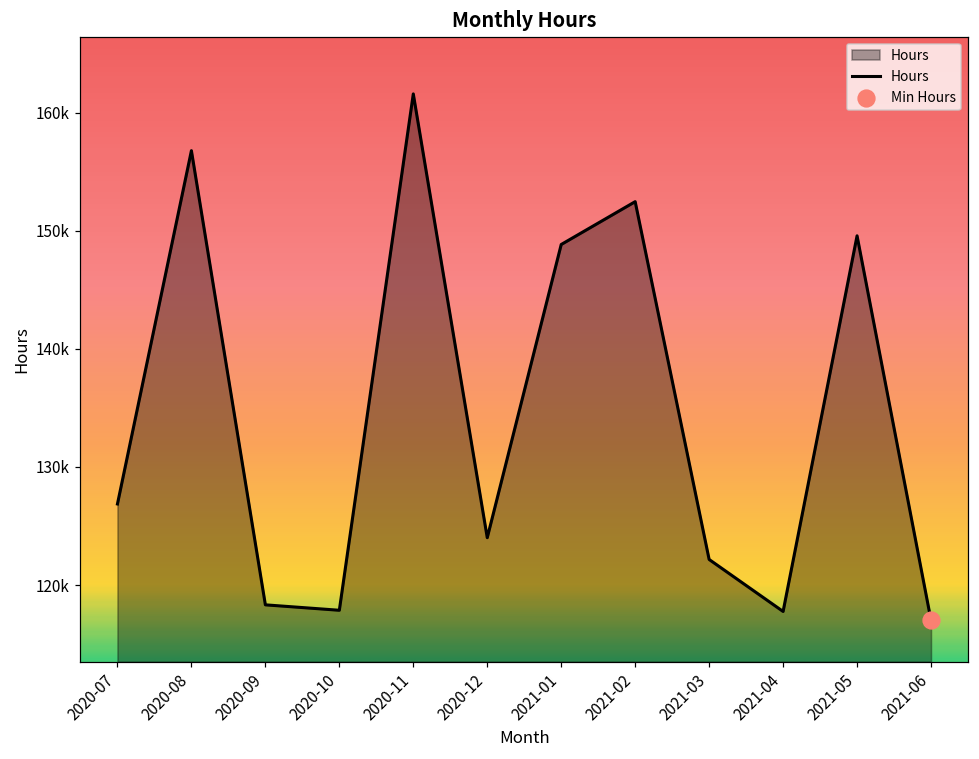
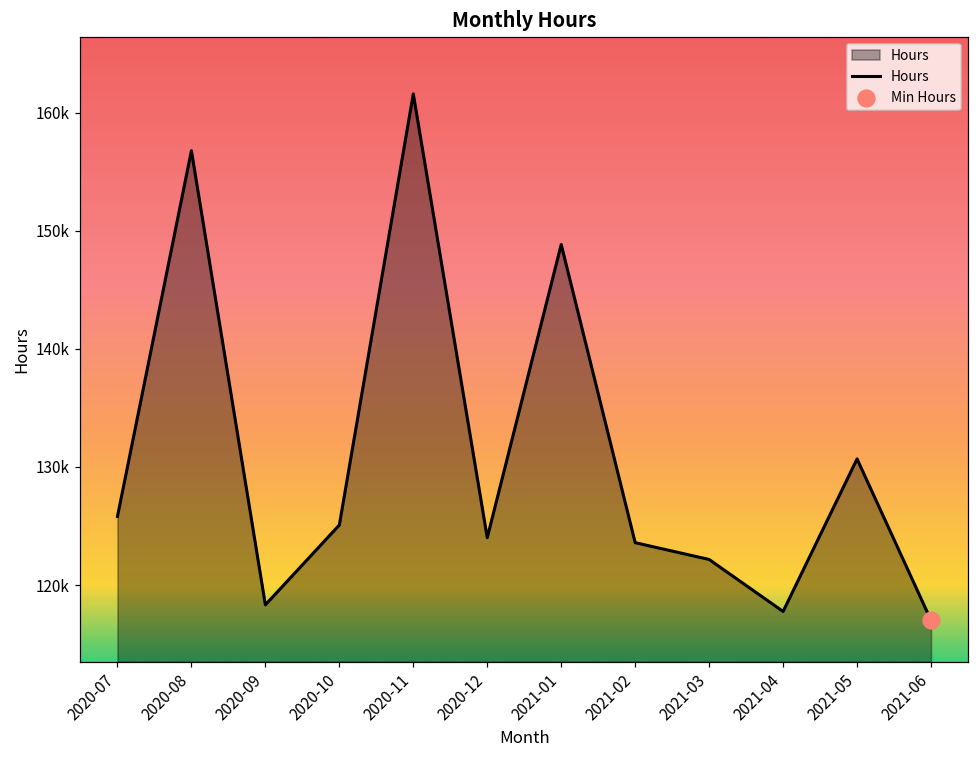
Hours, 2020-07: 126900 -> 125800
Hours, 2020-10: 117900 -> 125100
Hours, 2021-02: 152500 -> 123600
Hours, 2021-05: 149600 -> 130700
